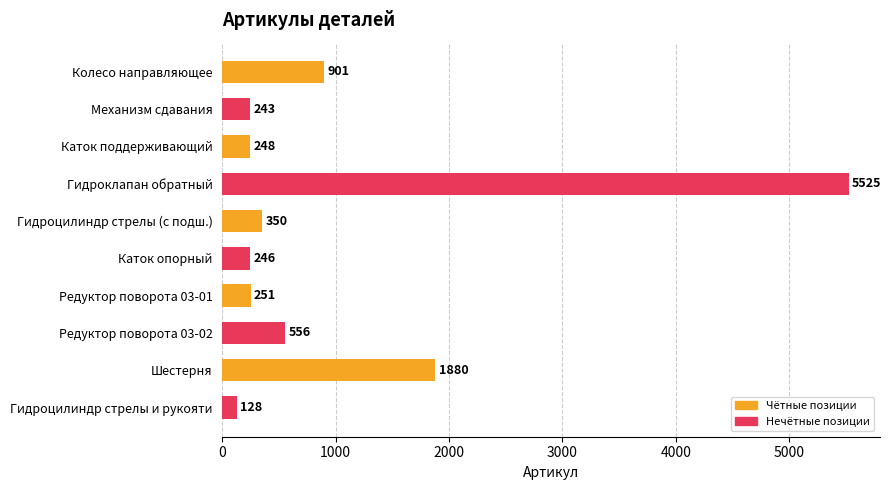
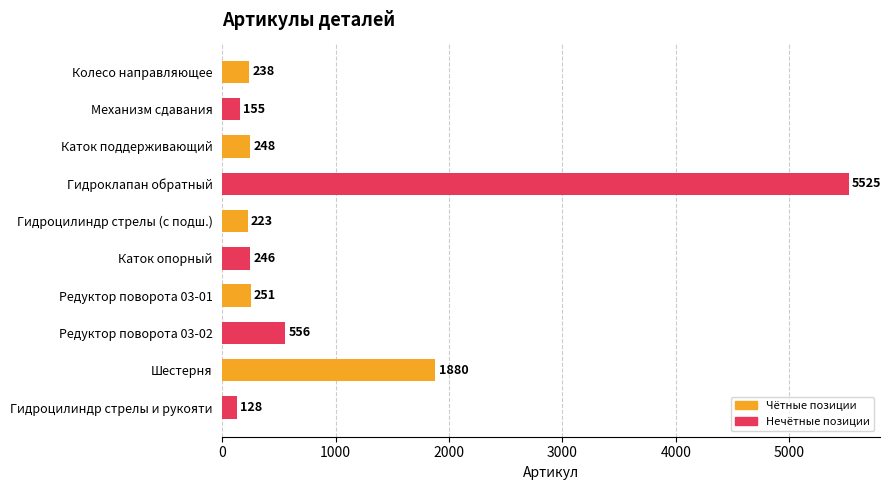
Колесо направляющее: 901 -> 238
Механизм сдавания: 243 -> 155
Гидроцилиндр стрелы (с подш.): 350 -> 223
